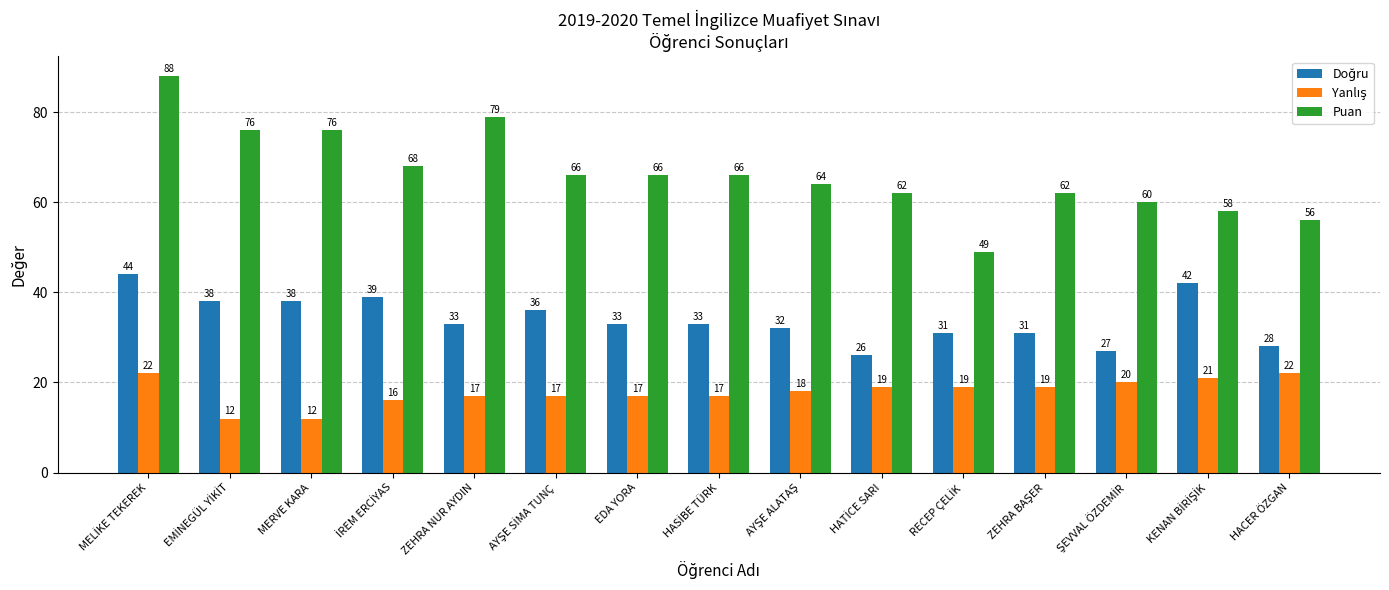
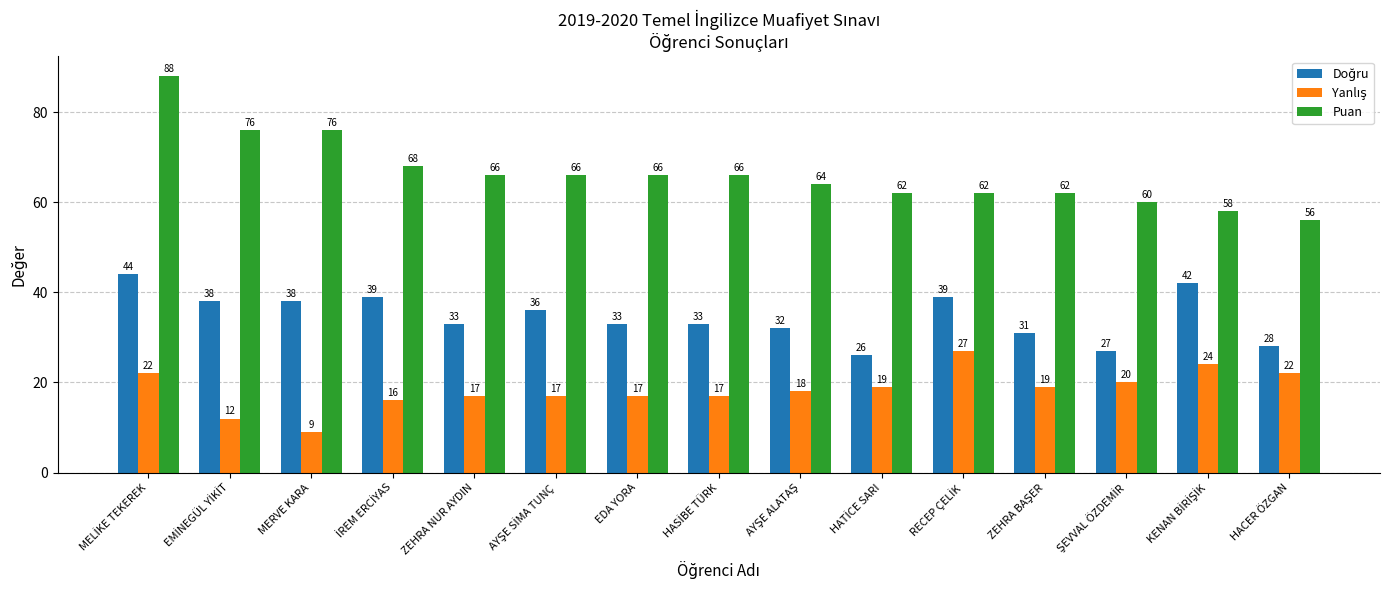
Yanlış, MERVE KARA: 12 -> 9
Puan, ZEHRA NUR AYDIN: 79 -> 66
Doğru, RECEP ÇELİK: 31 -> 39
Yanlış, RECEP ÇELİK: 19 -> 27
Puan, RECEP ÇELİK: 49 -> 62
Yanlış, KENAN BİRİŞİK: 21 -> 24
